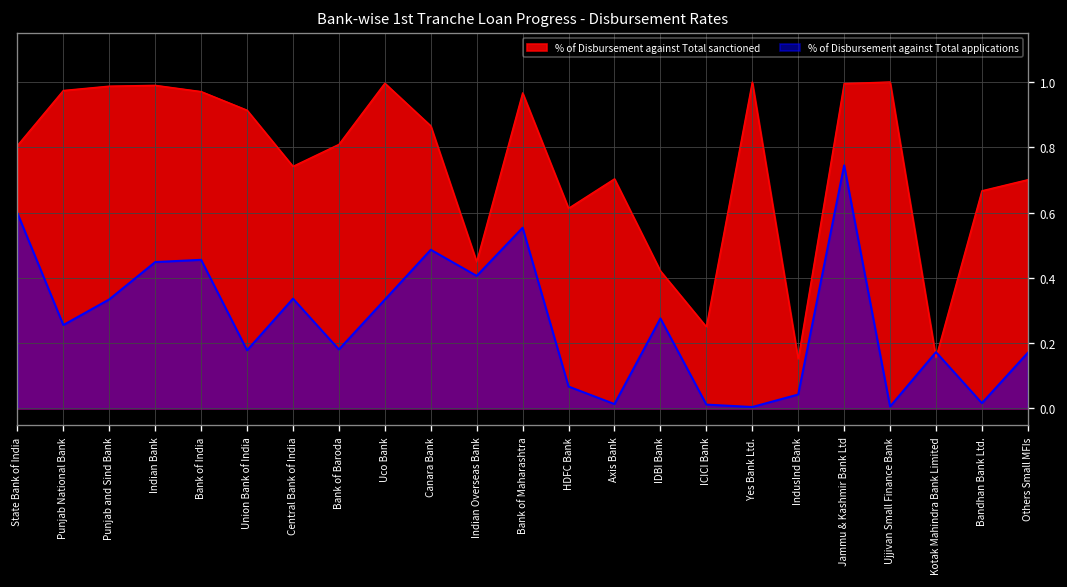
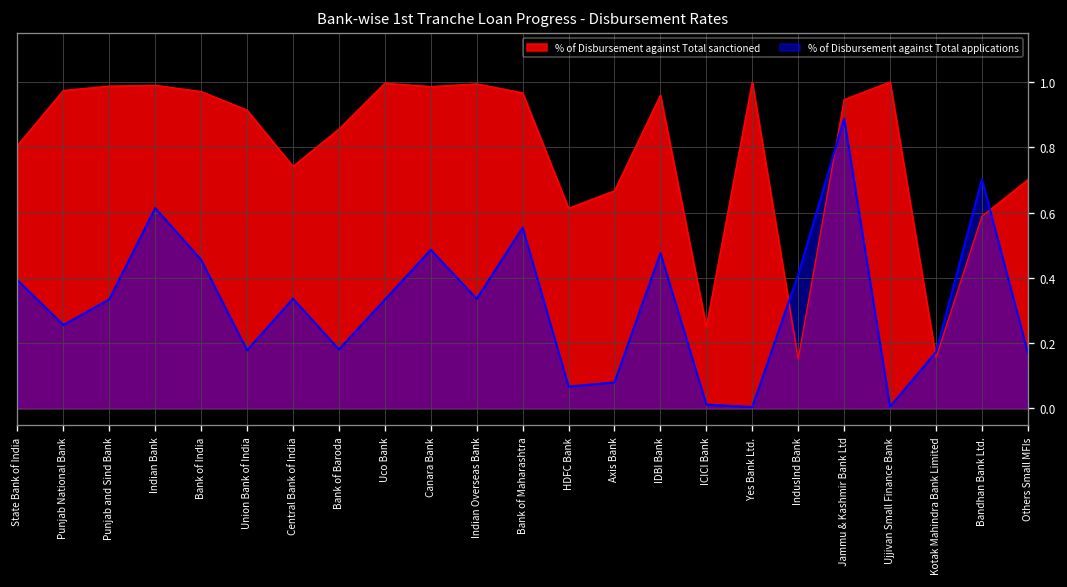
% of Disbursement against Total applications, State Bank of India: 0.60 -> 0.39
% of Disbursement against Total applications, Indian Bank: 0.45 -> 0.61
% of Disbursement against Total sanctioned, Bank of Baroda: 0.81 -> 0.86
% of Disbursement against Total sanctioned, Canara Bank: 0.87 -> 0.99
% of Disbursement against Total sanctioned, Indian Overseas Bank: 0.45 -> 0.99
% of Disbursement against Total applications, Indian Overseas Bank: 0.41 -> 0.34
% of Disbursement against Total sanctioned, Axis Bank: 0.70 -> 0.67
% of Disbursement against Total applications, Axis Bank: 0.01 -> 0.08
% of Disbursement against Total sanctioned, IDBI Bank: 0.42 -> 0.96
% of Disbursement against Total applications, IDBI Bank: 0.28 -> 0.48
% of Disbursement against Total applications, IndusInd Bank: 0.04 -> 0.41
% of Disbursement against Total sanctioned, Jammu & Kashmir Bank Ltd: 1.00 -> 0.95
% of Disbursement against Total applications, Jammu & Kashmir Bank Ltd: 0.74 -> 0.89
% of Disbursement against Total sanctioned, Bandhan Bank Ltd.: 0.67 -> 0.59
% of Disbursement against Total applications, Bandhan Bank Ltd.: 0.02 -> 0.70
